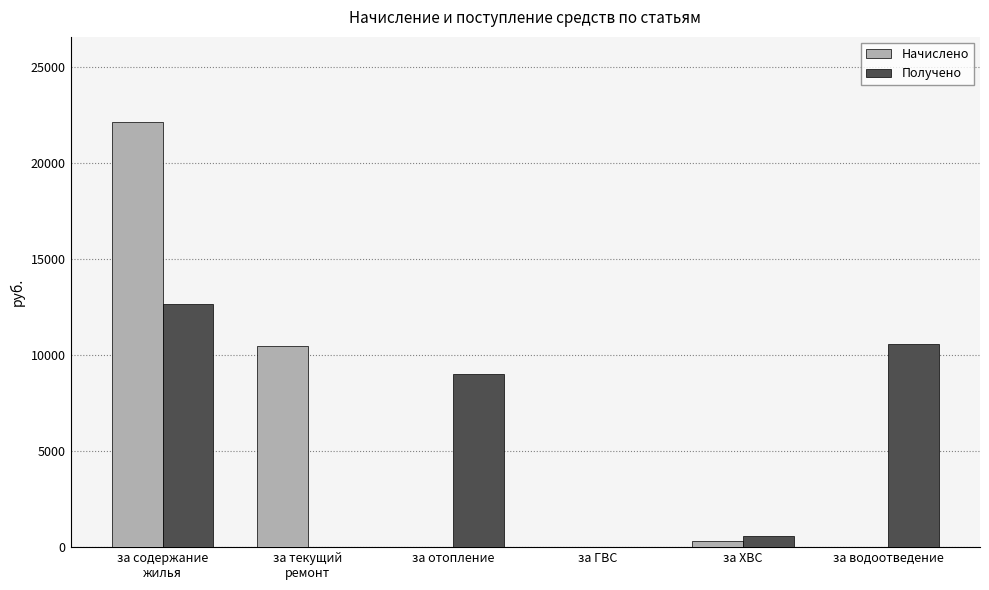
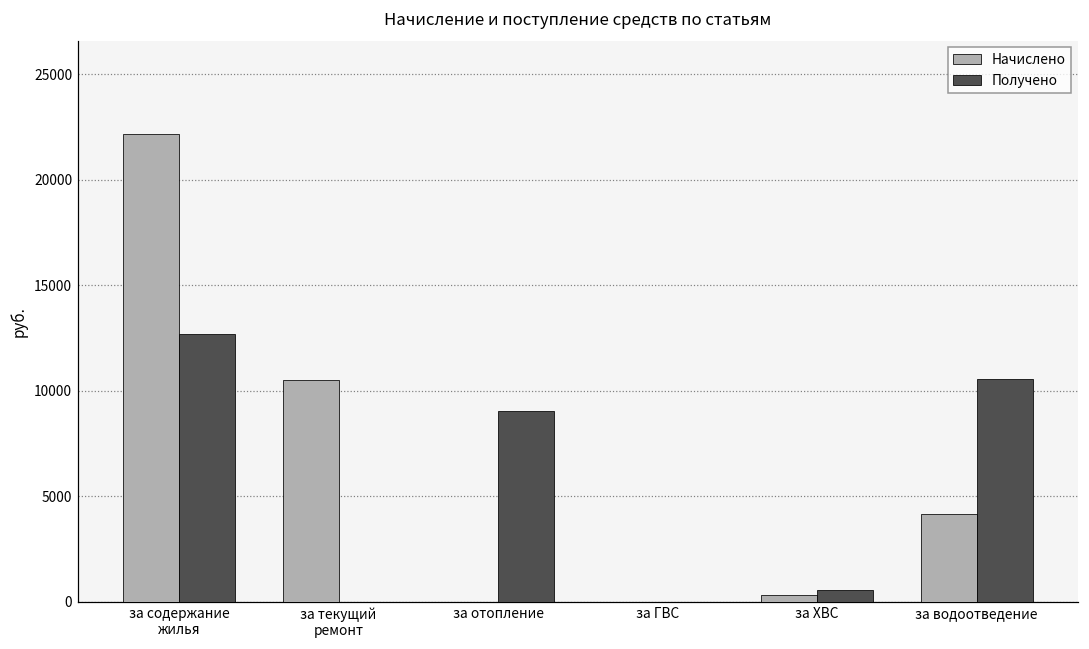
Начислено, за водоотведение: 0 -> 4200
